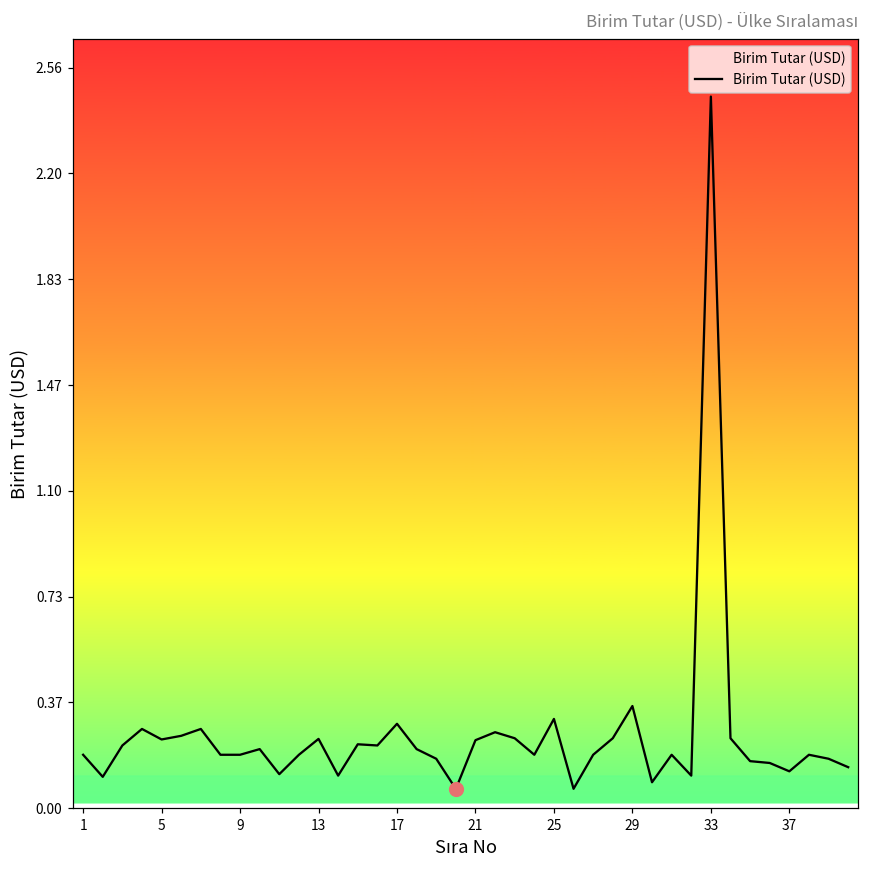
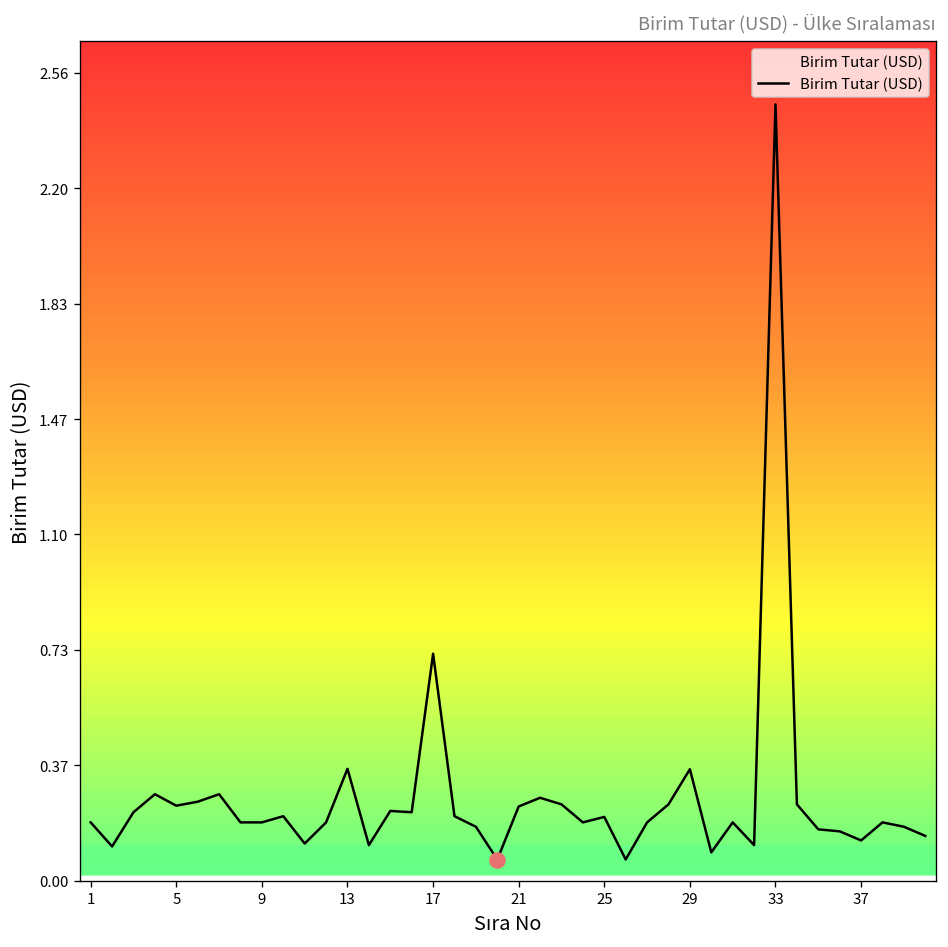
Birim Tutar (USD), 13: 0.24 -> 0.36
Birim Tutar (USD), 17: 0.29 -> 0.72
Birim Tutar (USD), 25: 0.31 -> 0.20
